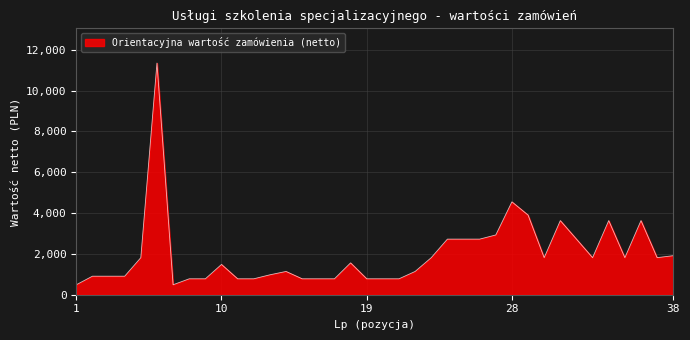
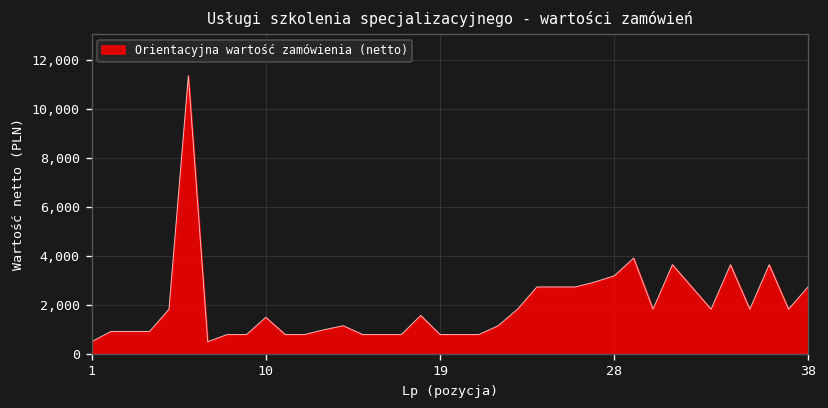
28: 4,600 -> 3,200
38: 1,900 -> 2,700
